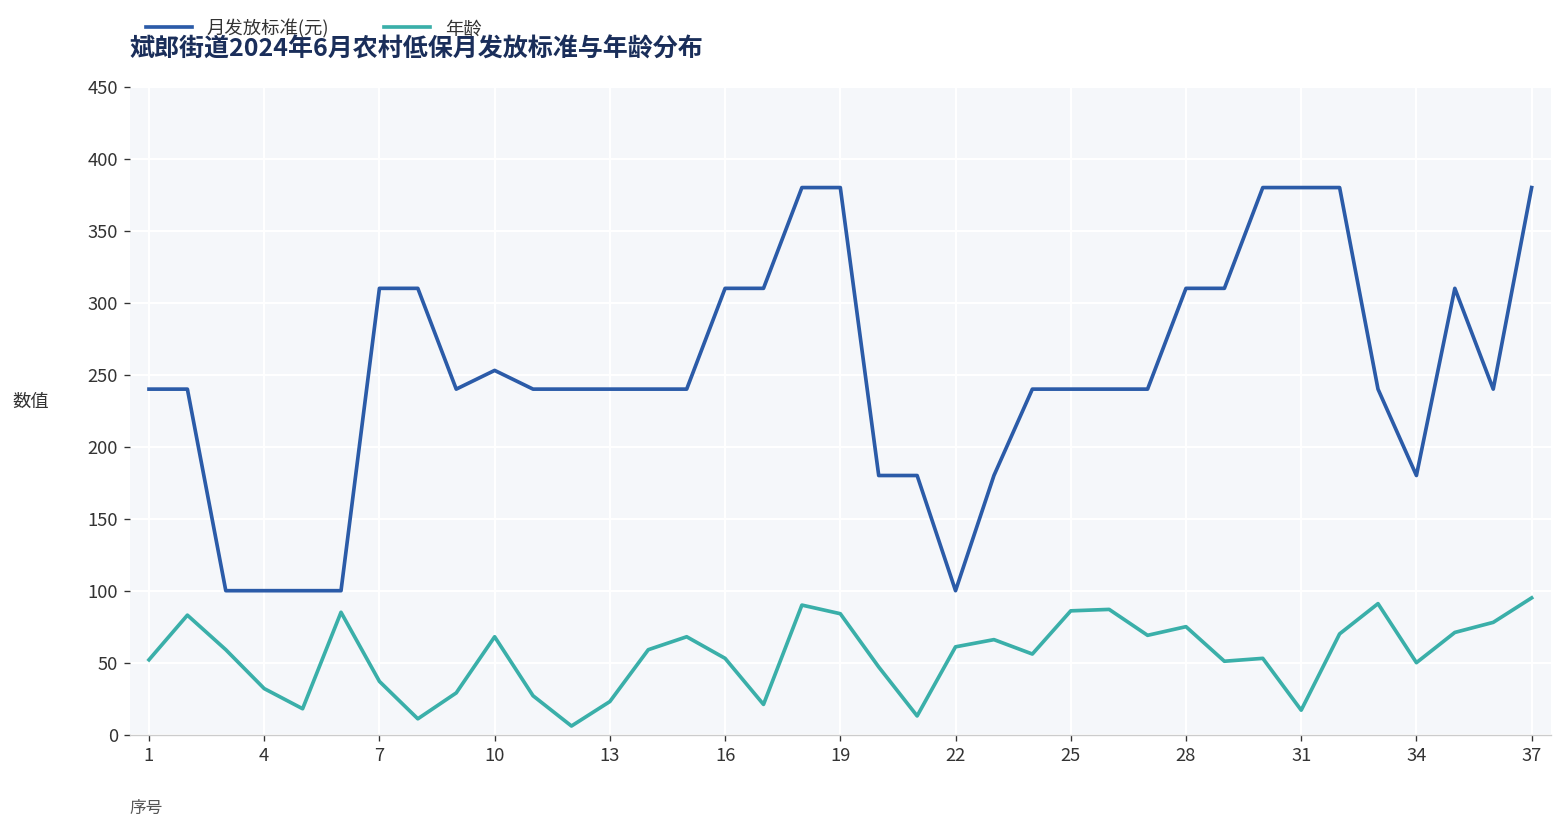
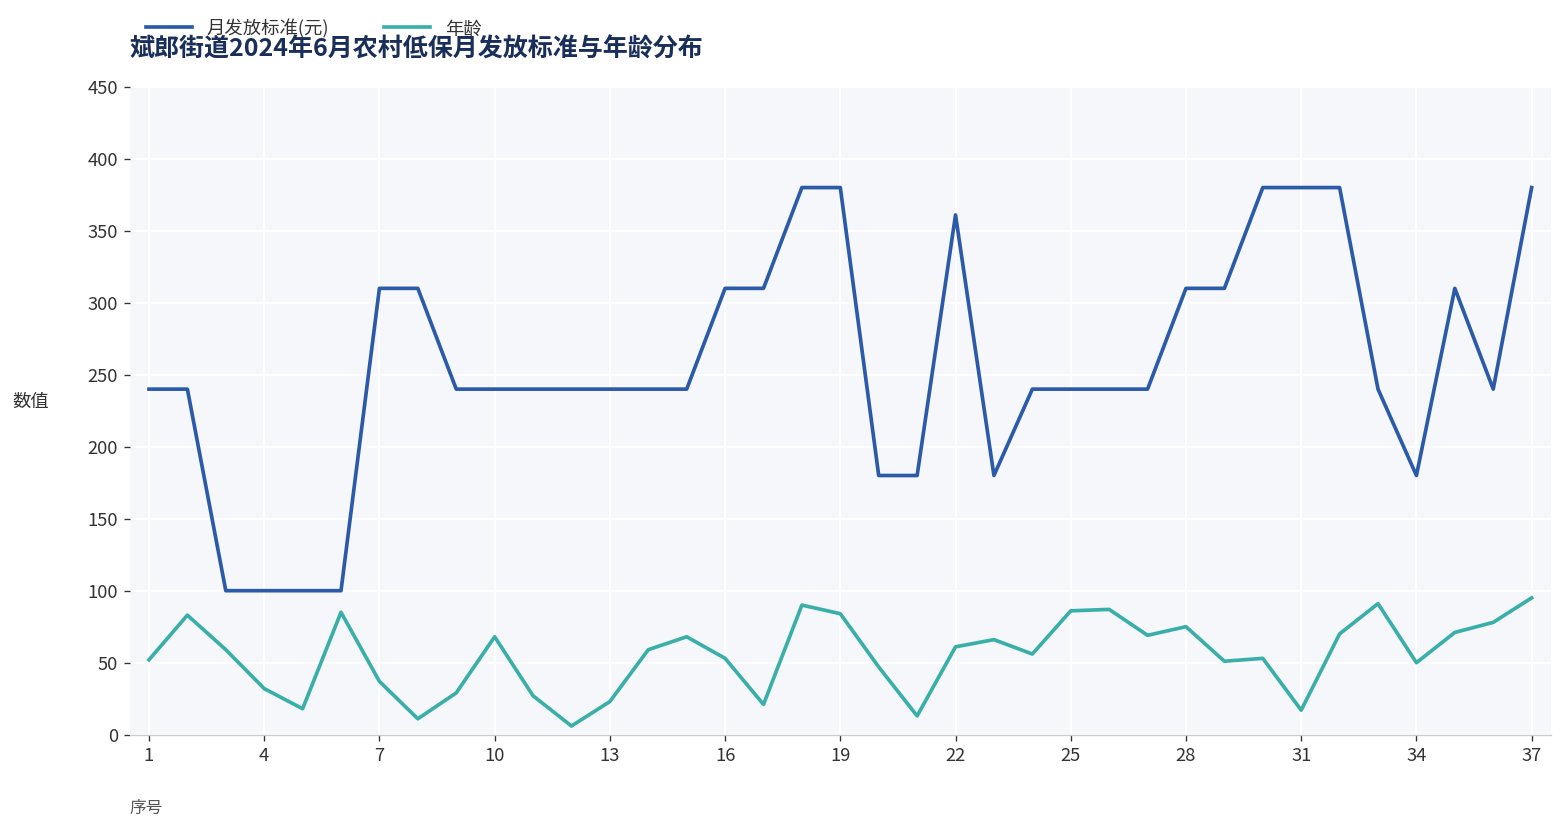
月发放标准(元), 10: 253 -> 240
月发放标准(元), 22: 100 -> 361
